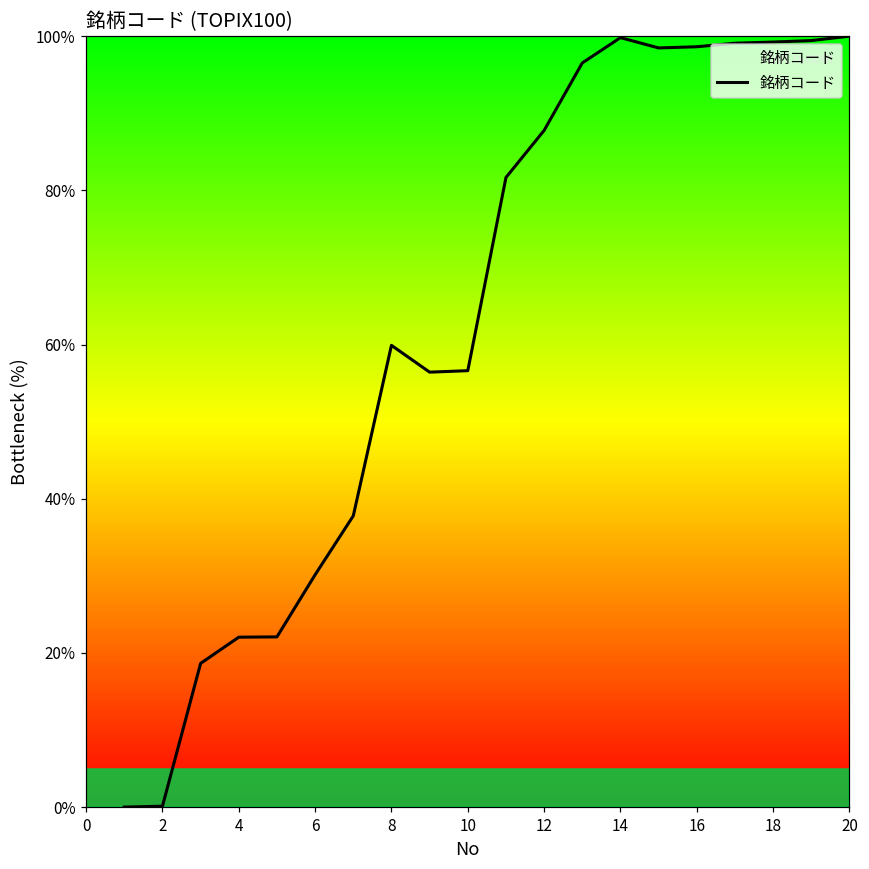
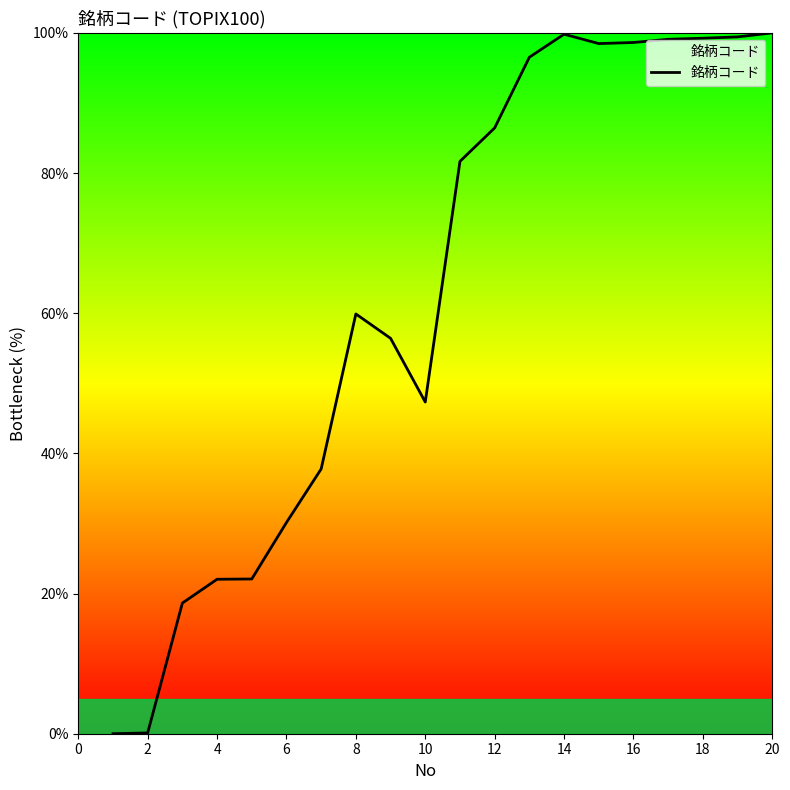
10: 57% -> 47%
12: 88% -> 86%
